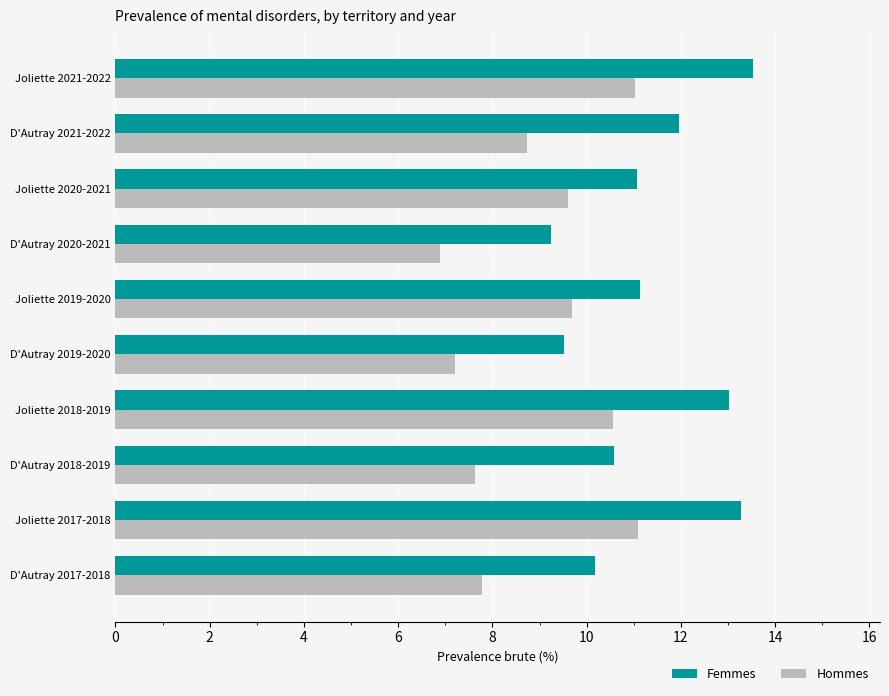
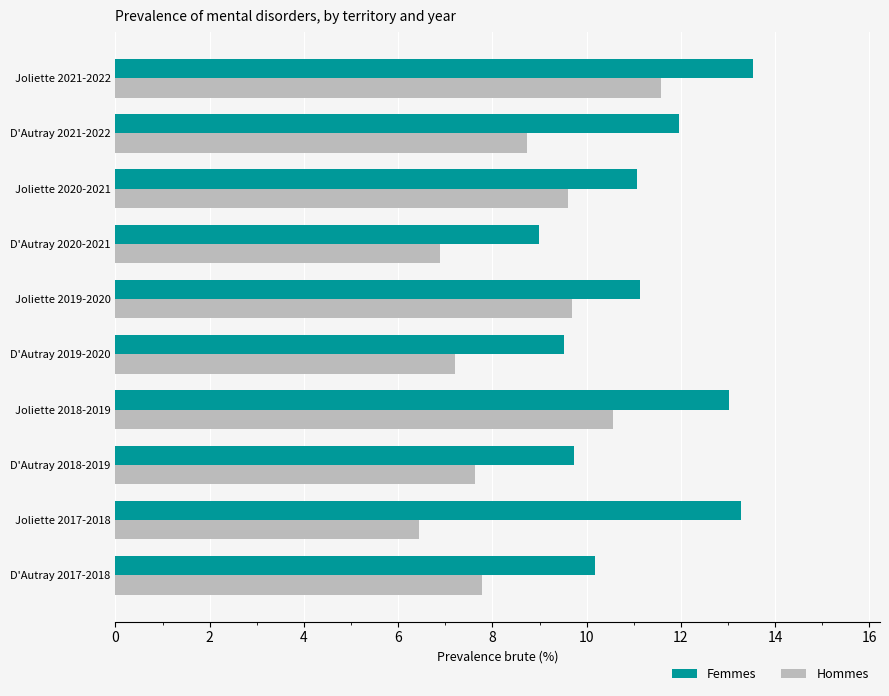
Hommes, Joliette 2021-2022: 11.0 -> 11.6
Femmes, D'Autray 2020-2021: 9.2 -> 9.0
Femmes, D'Autray 2018-2019: 10.6 -> 9.7
Hommes, Joliette 2017-2018: 11.1 -> 6.4
